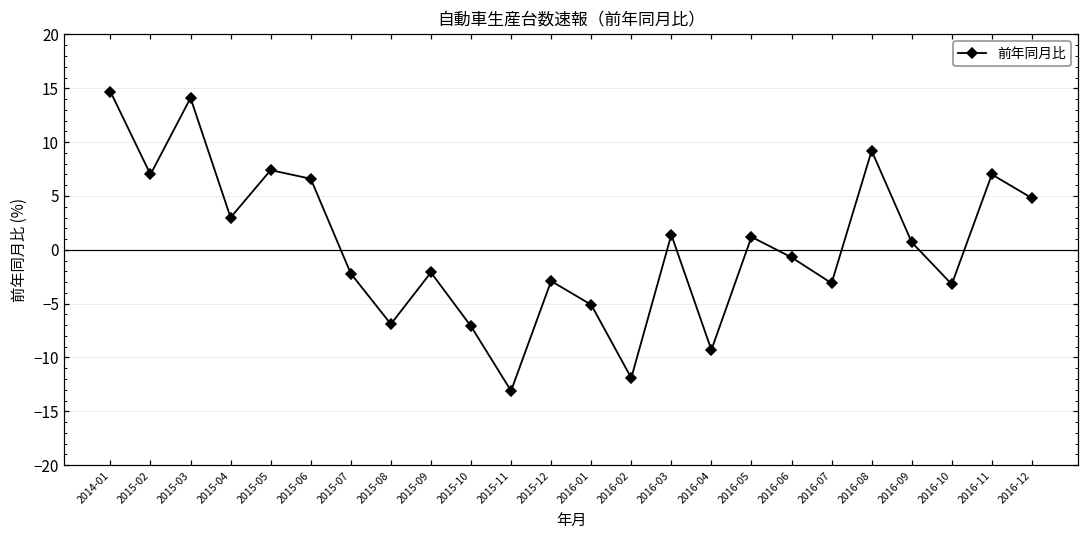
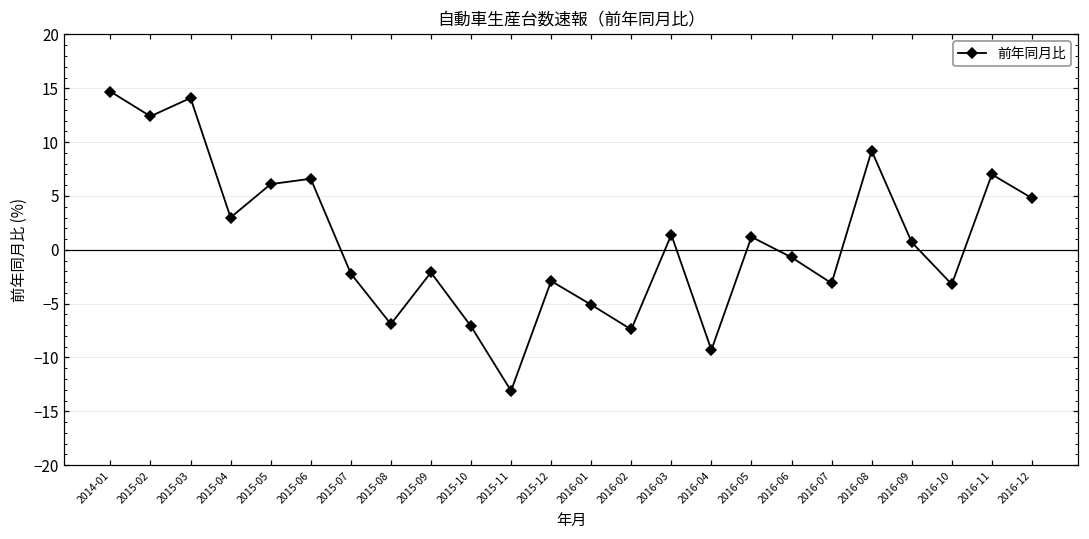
2015-02: 7 -> 12
2015-05: 7 -> 6
2016-02: -12 -> -7
